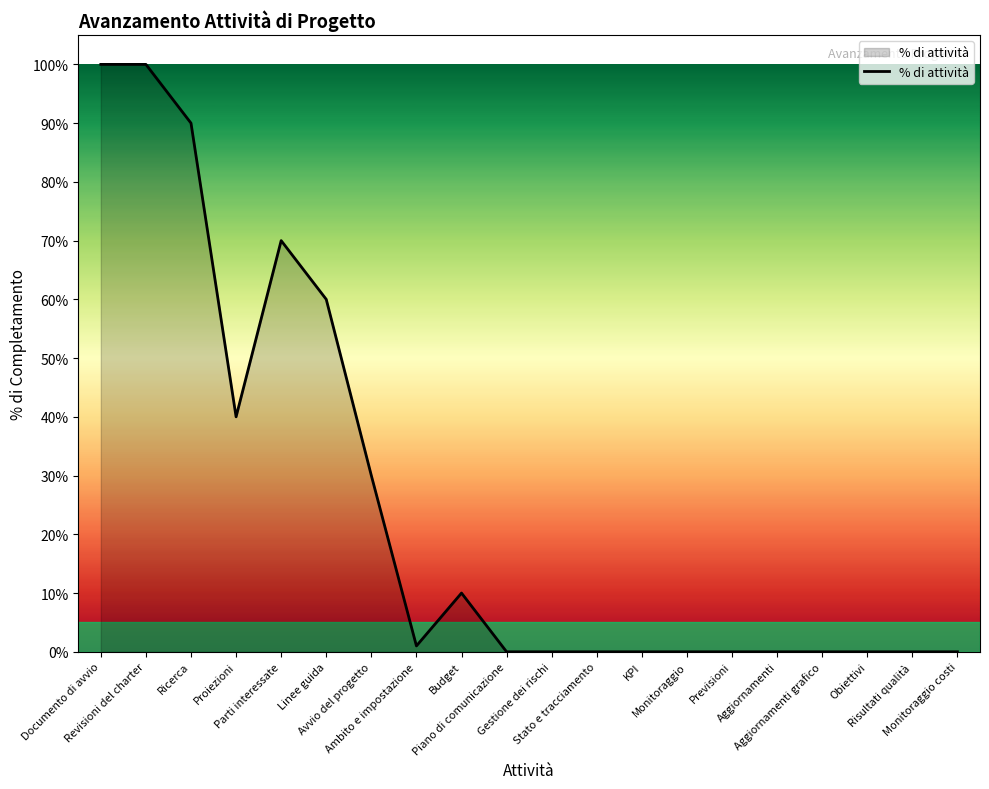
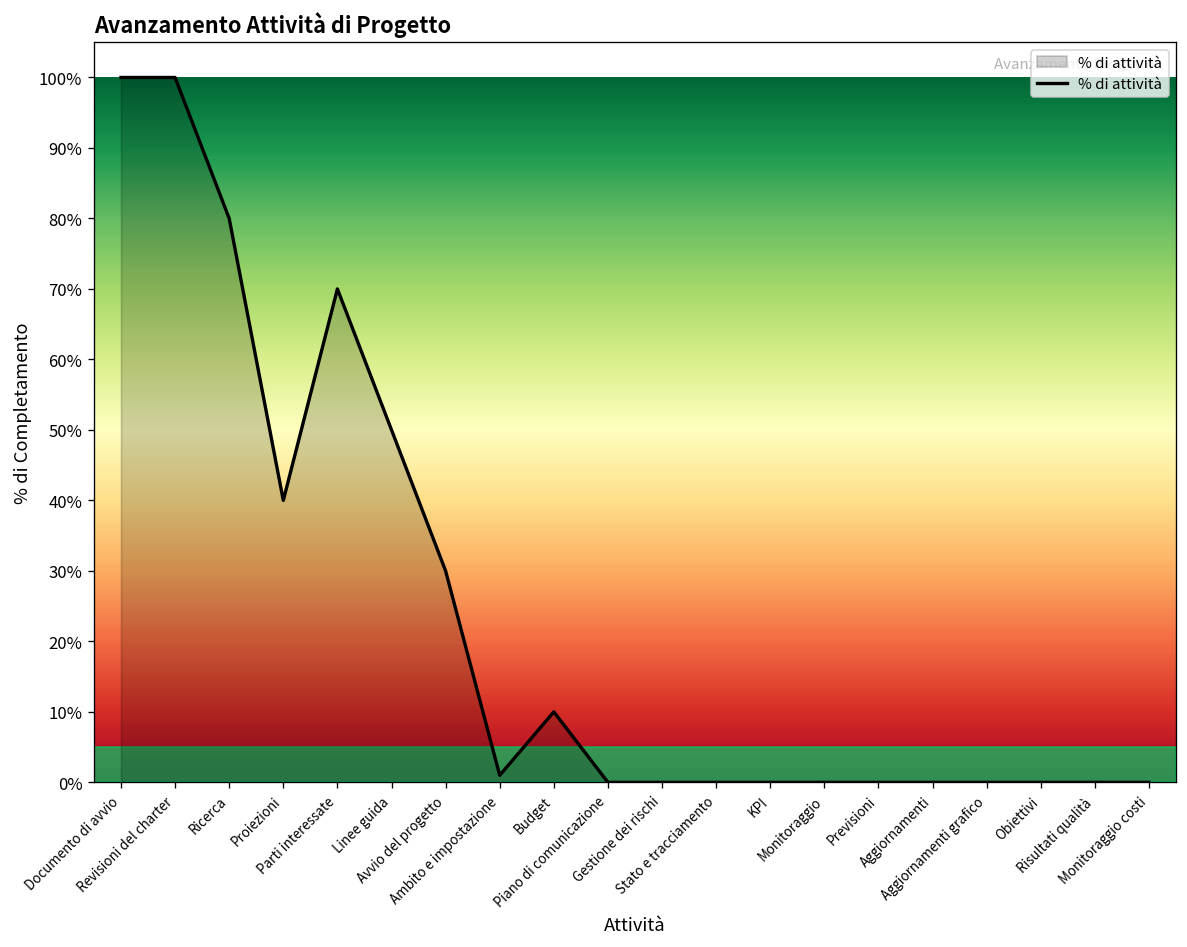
Ricerca: 90% -> 80%
Linee guida: 60% -> 50%
